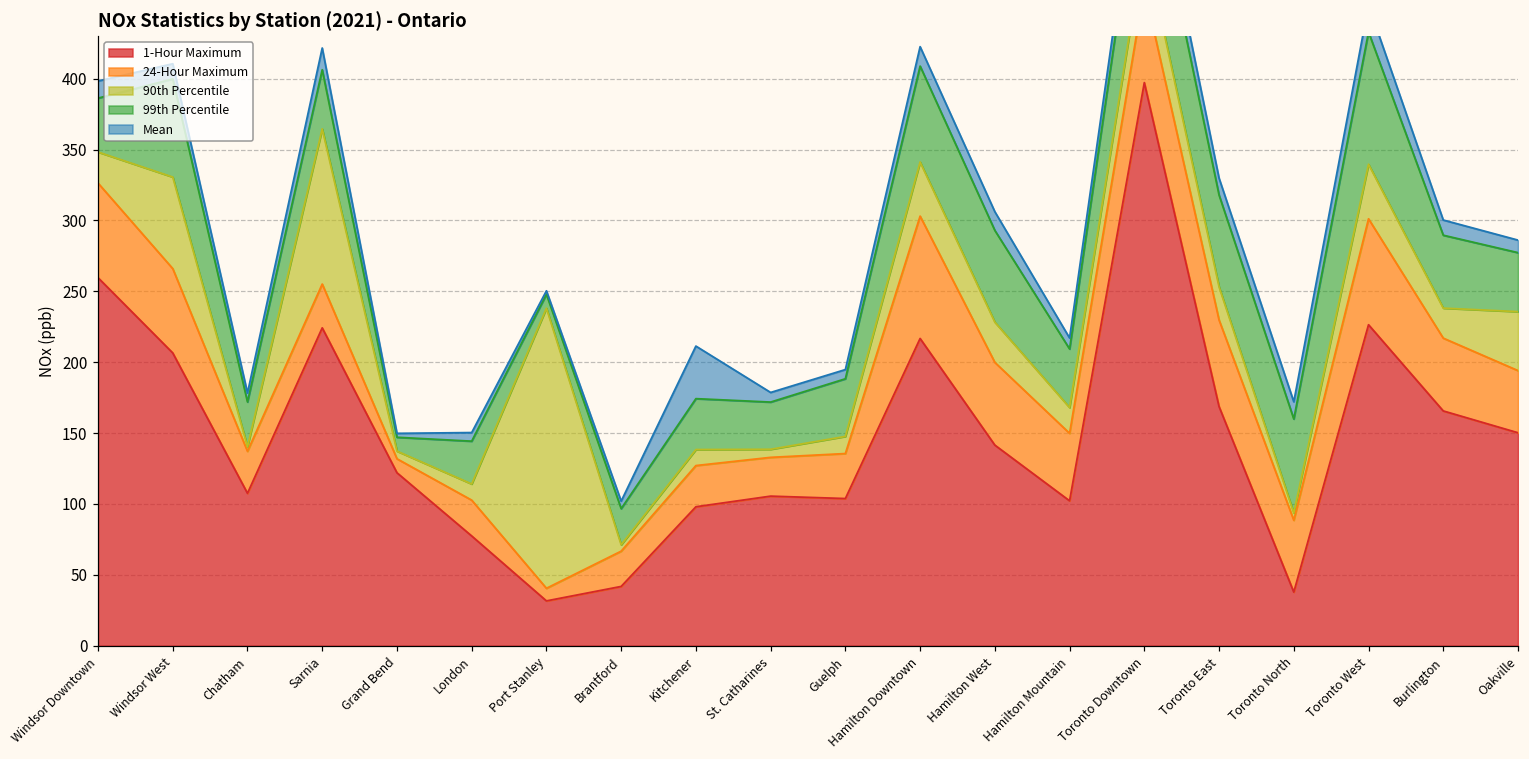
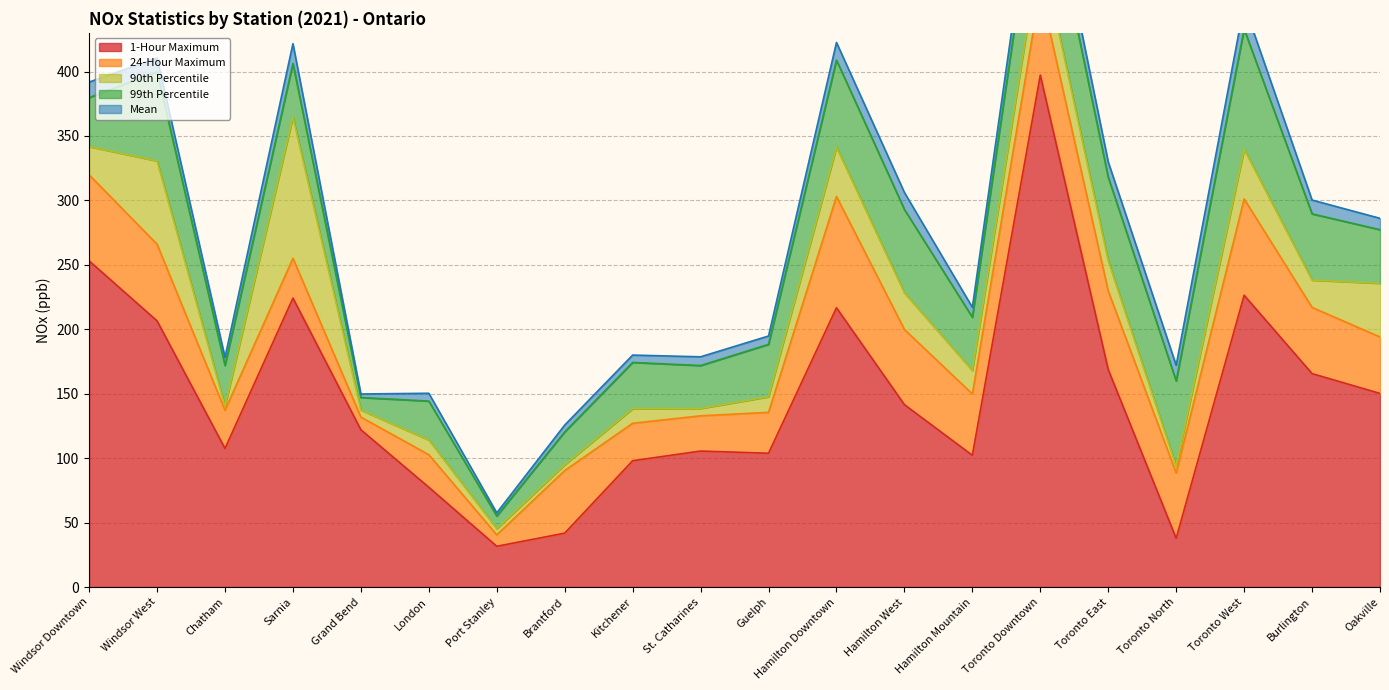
1-Hour Maximum, Windsor Downtown: 260 -> 253
90th Percentile, Port Stanley: 198 -> 5
24-Hour Maximum, Brantford: 25 -> 49
Mean, Kitchener: 37 -> 6
